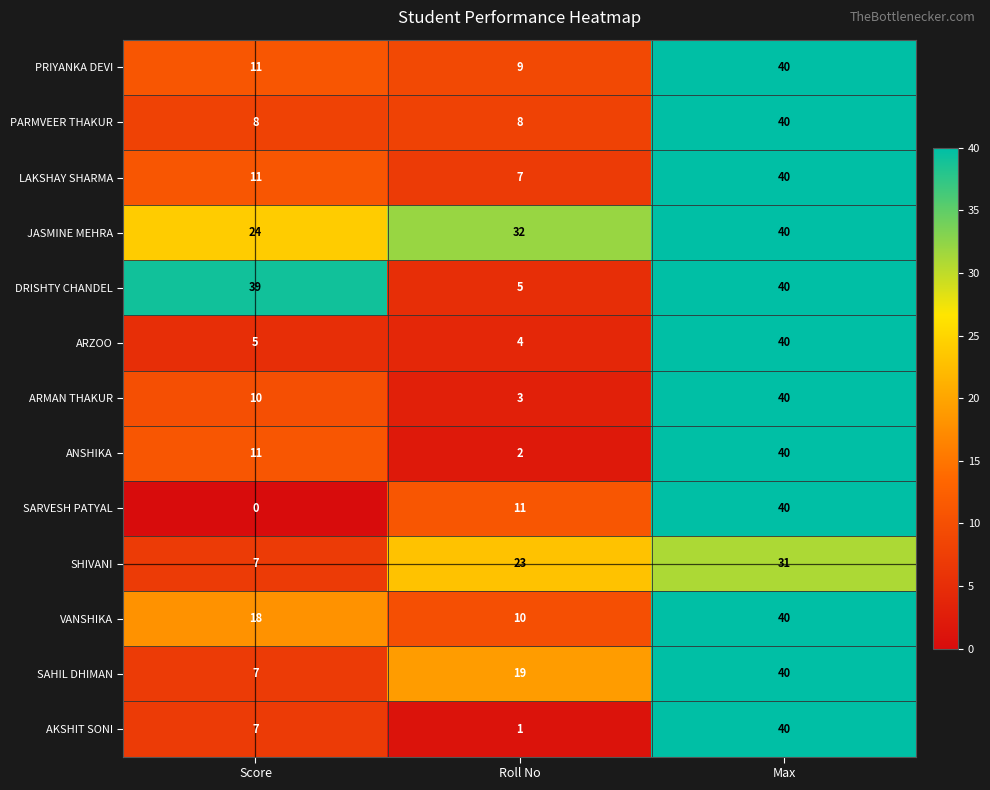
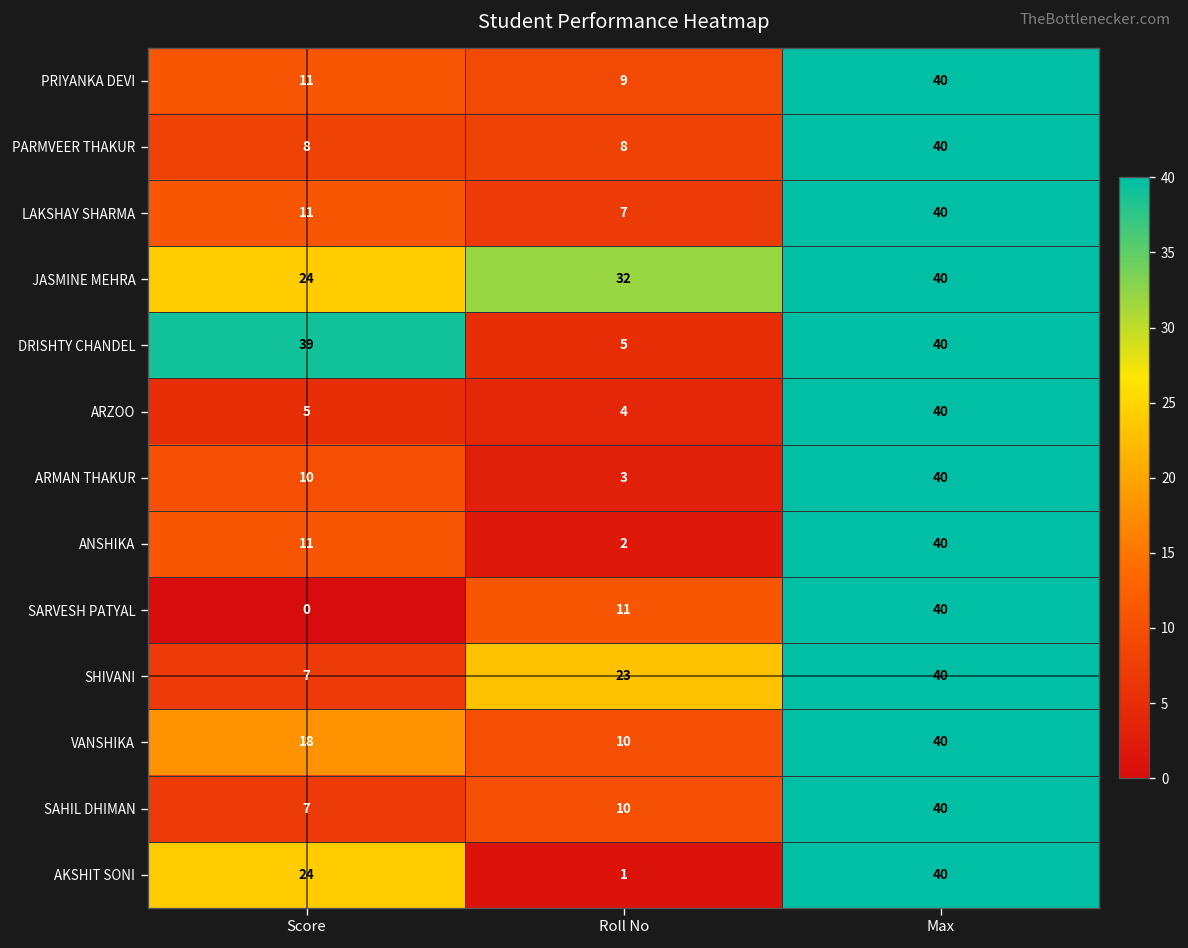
SHIVANI, Max: 31 -> 40
SAHIL DHIMAN, Roll No: 19 -> 10
AKSHIT SONI, Score: 7 -> 24
